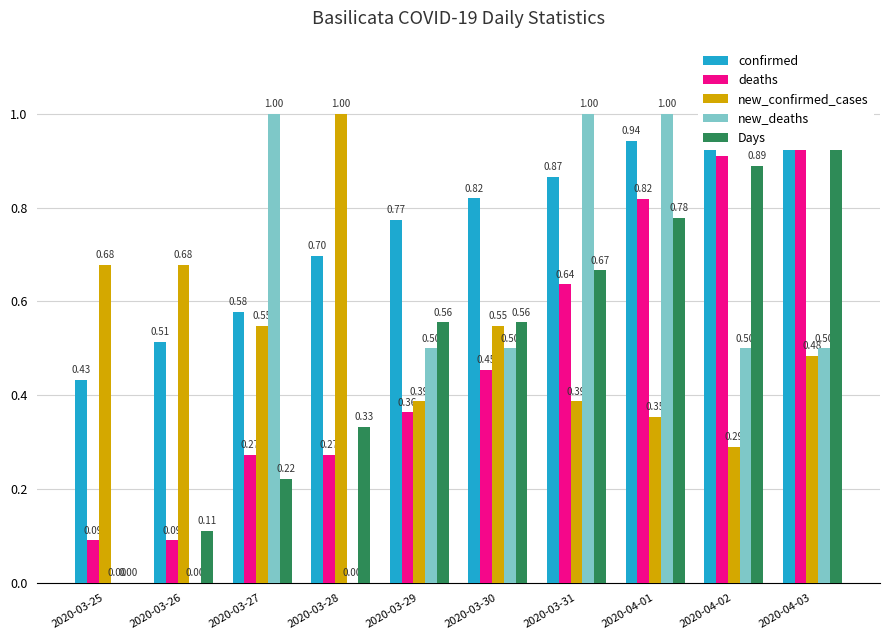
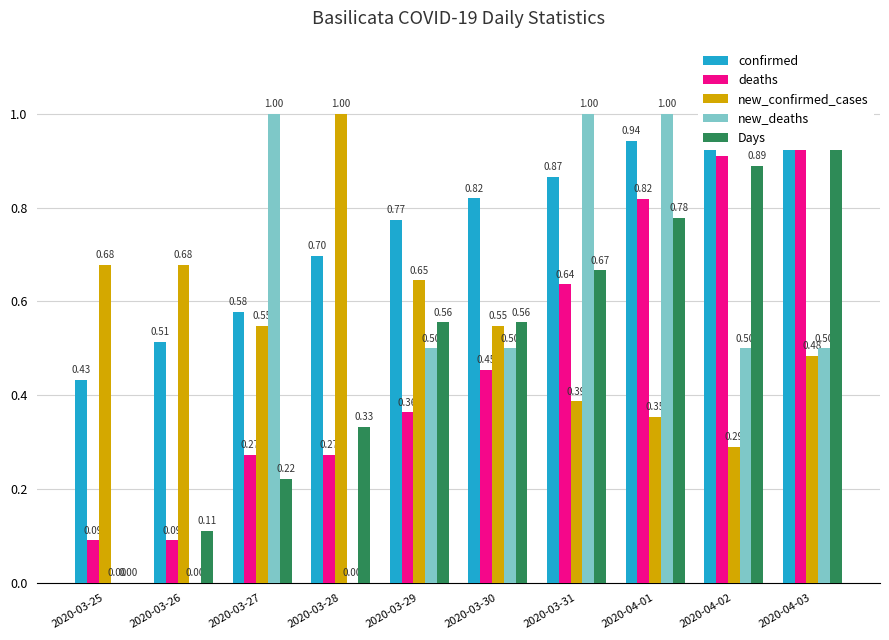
new_confirmed_cases, 2020-03-29: 0.39 -> 0.65
